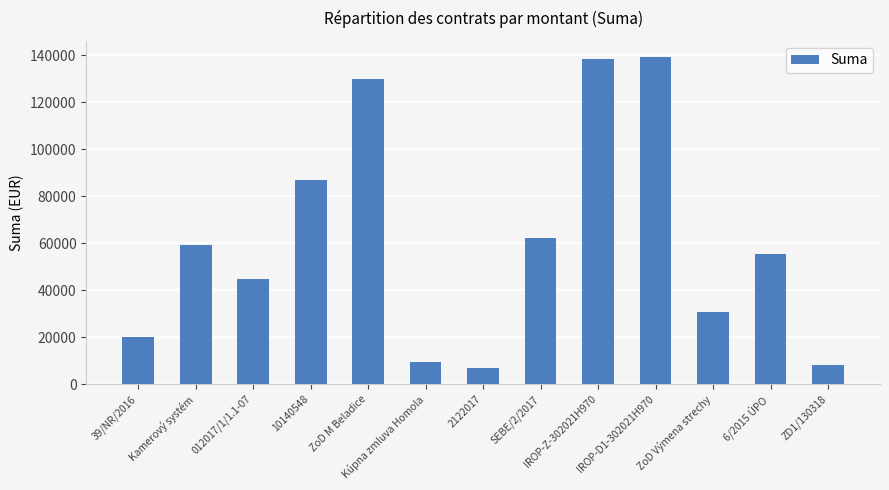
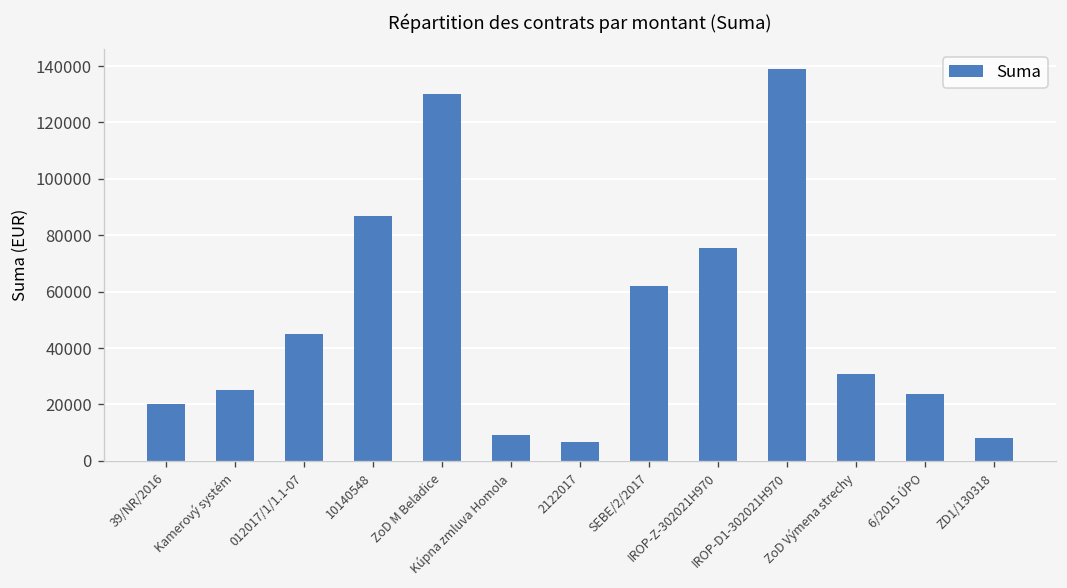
Kamerový systém: 59000 -> 25000
IROP-Z-302021H970: 138000 -> 75000
6/2015 ÚPO: 55000 -> 24000
